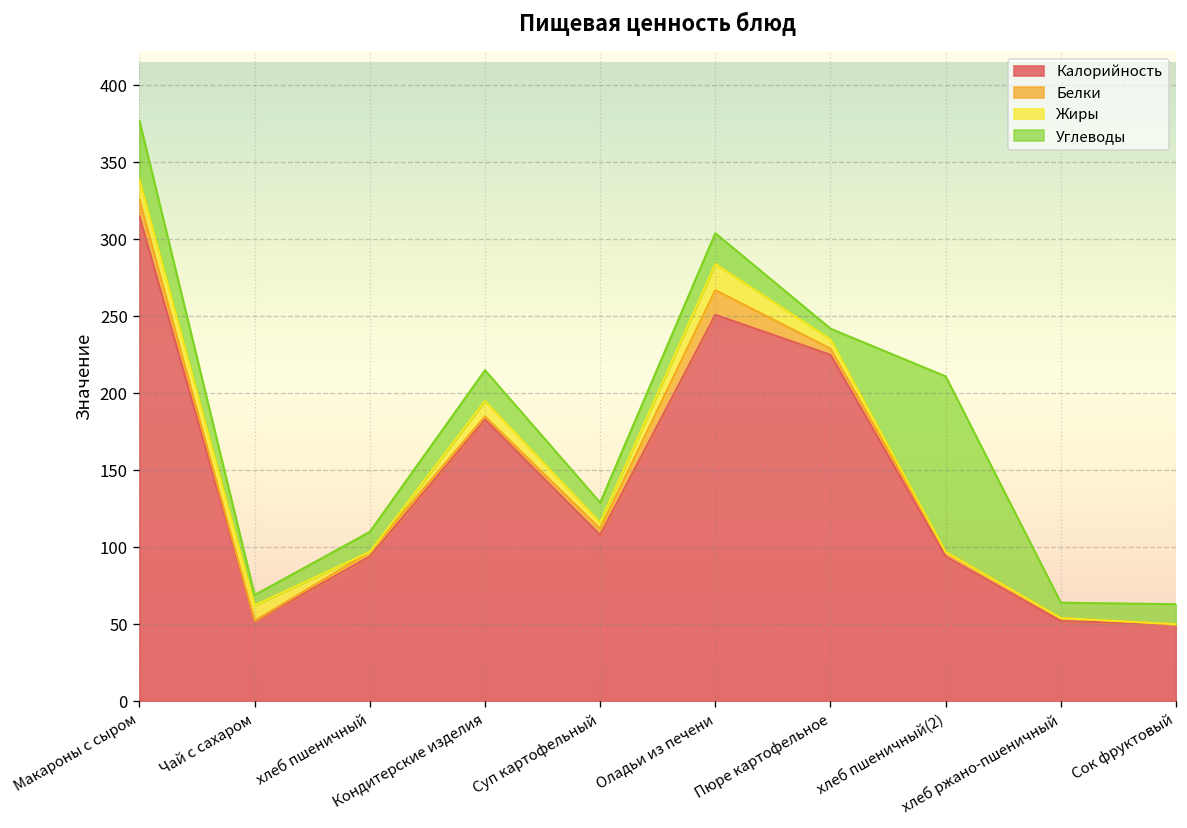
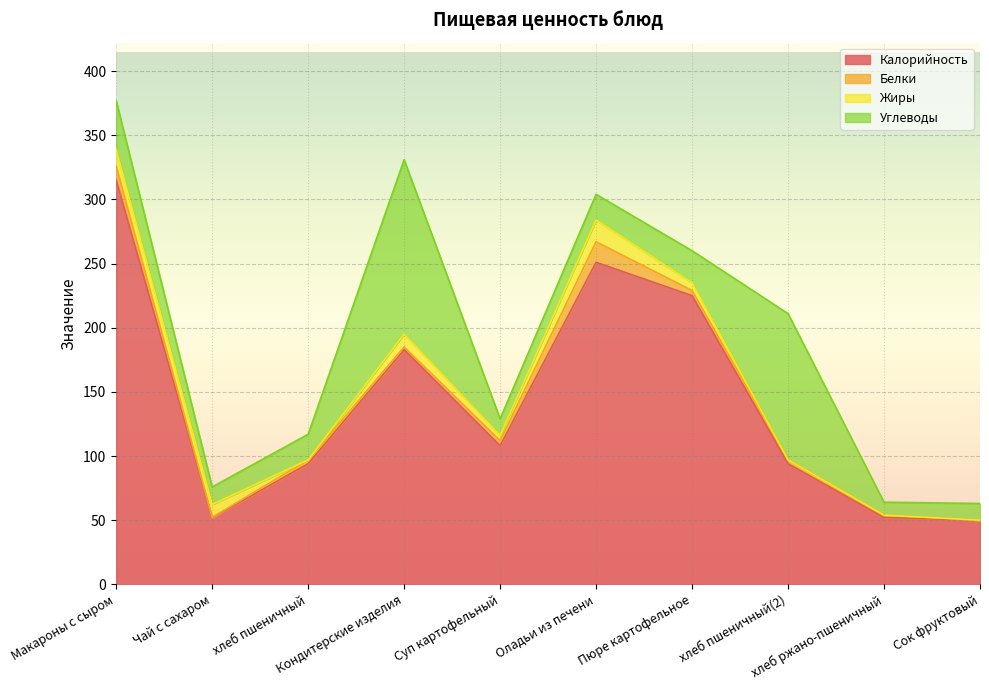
Углеводы, Чай с сахаром: 7 -> 14
Углеводы, хлеб пшеничный: 13 -> 20
Углеводы, Кондитерские изделия: 20 -> 136
Углеводы, Пюре картофельное: 7 -> 25
